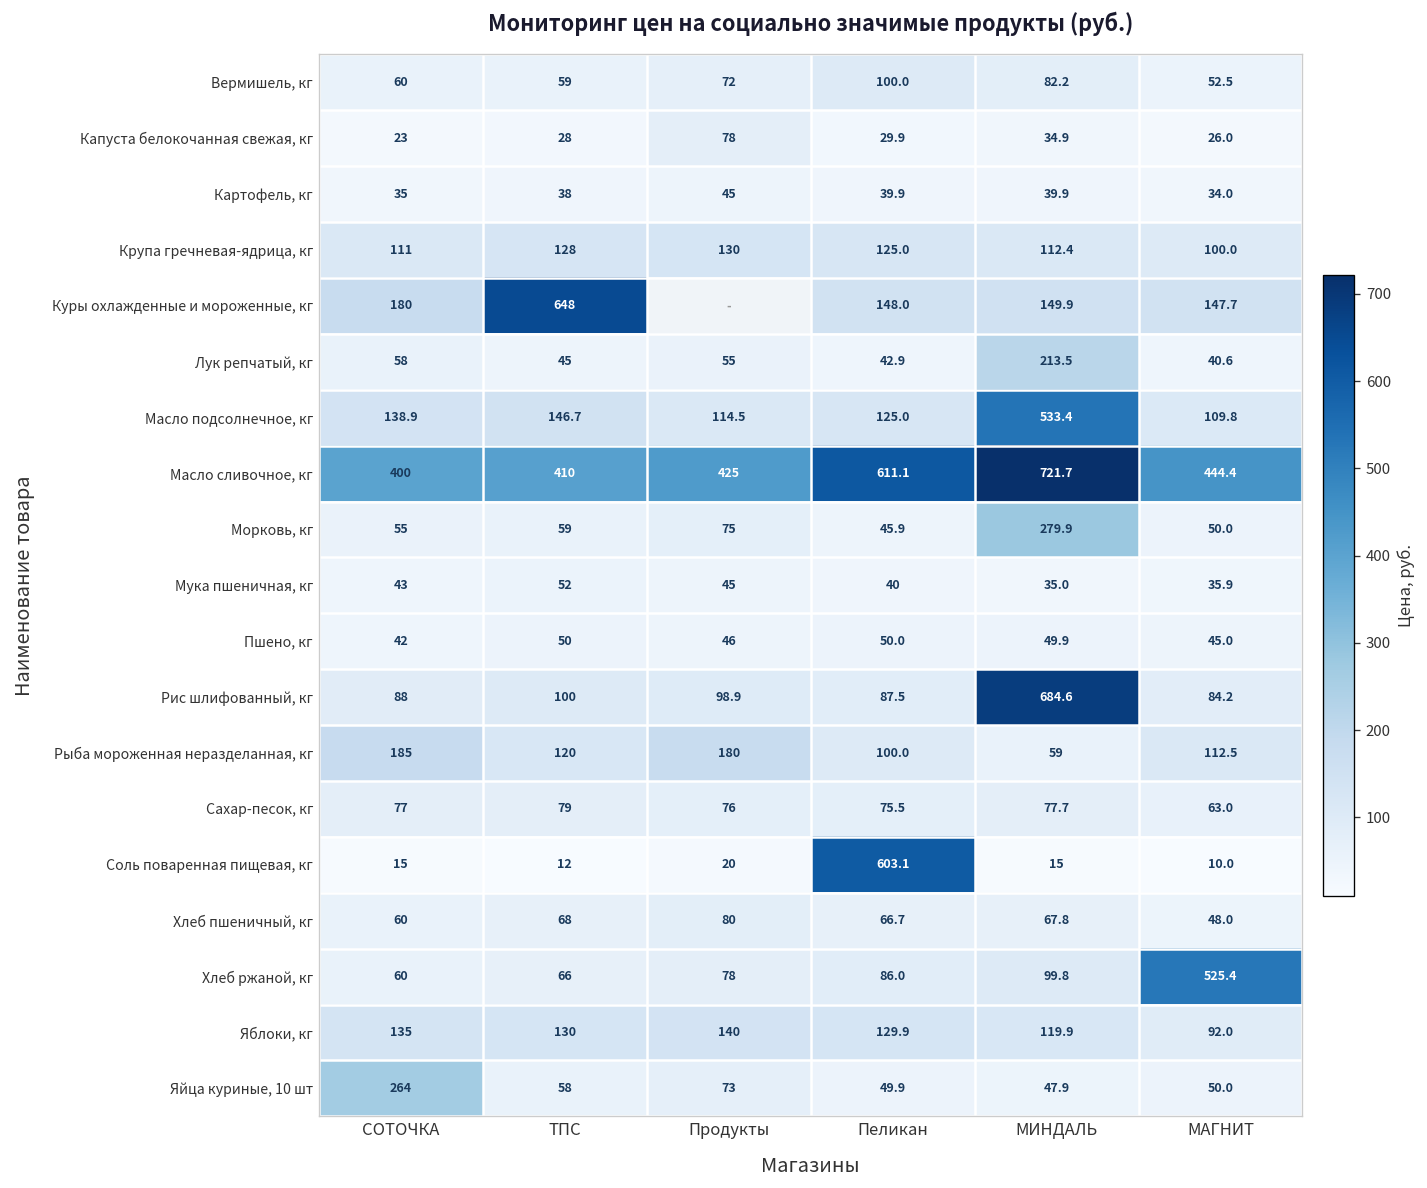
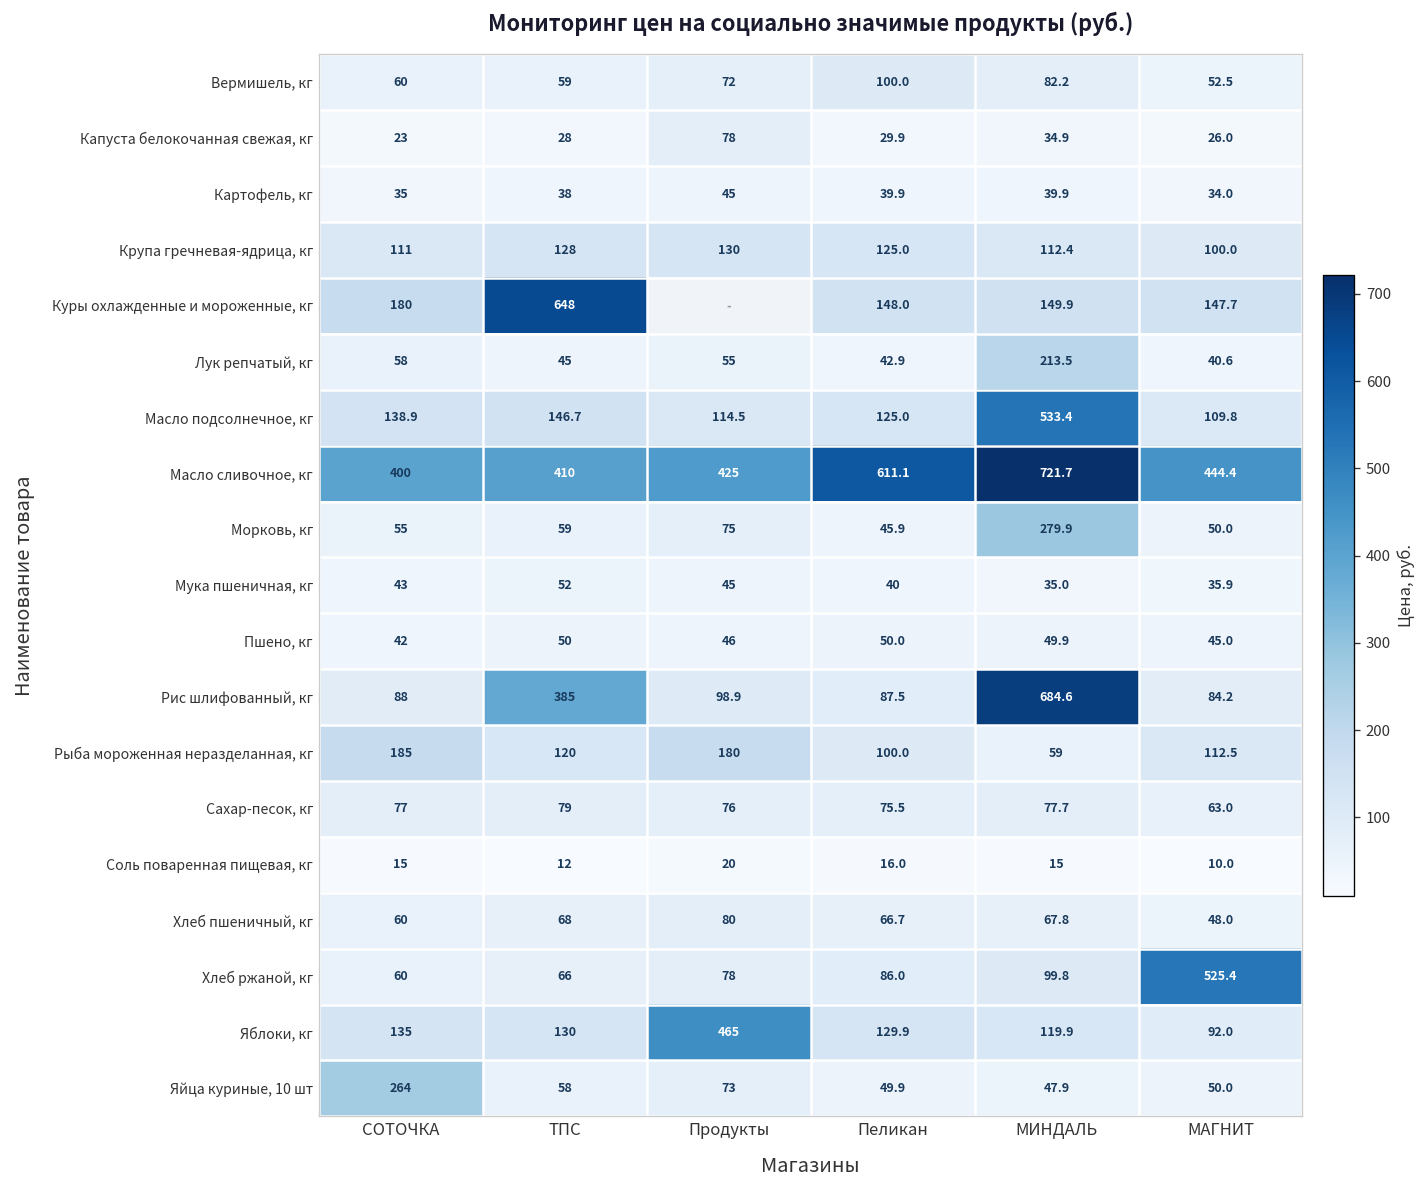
Рис шлифованный, кг, ТПС: 100 -> 385
Соль поваренная пищевая, кг, Пеликан: 603.1 -> 16.0
Яблоки, кг, Продукты: 140 -> 465
